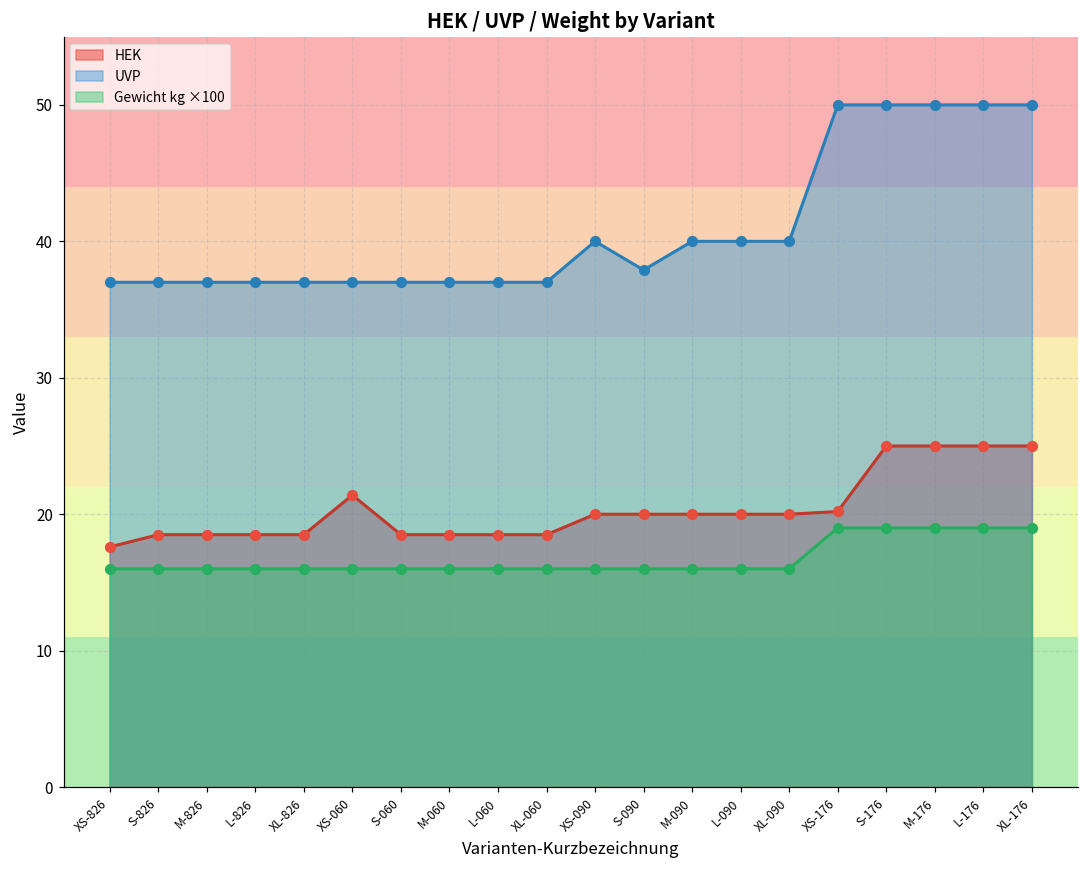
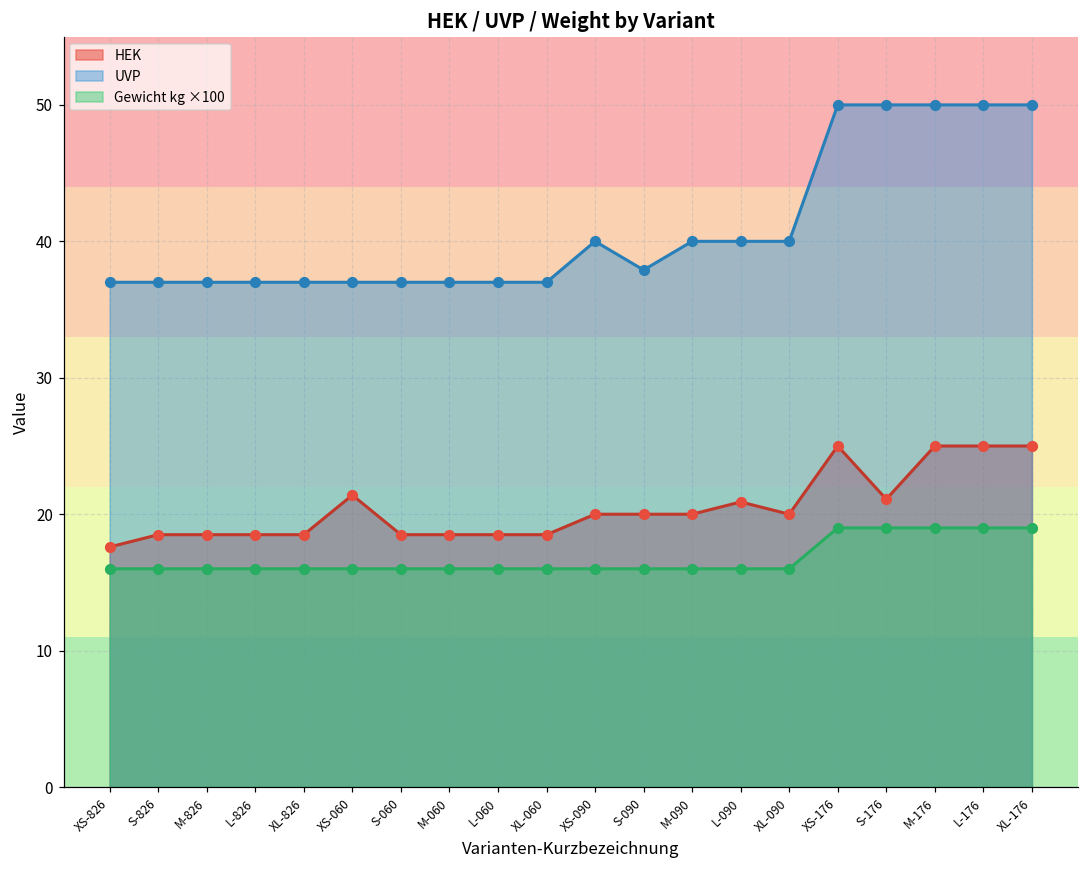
HEK, L-090: 20.0 -> 20.9
HEK, XS-176: 20.2 -> 25.0
HEK, S-176: 25.0 -> 21.1
